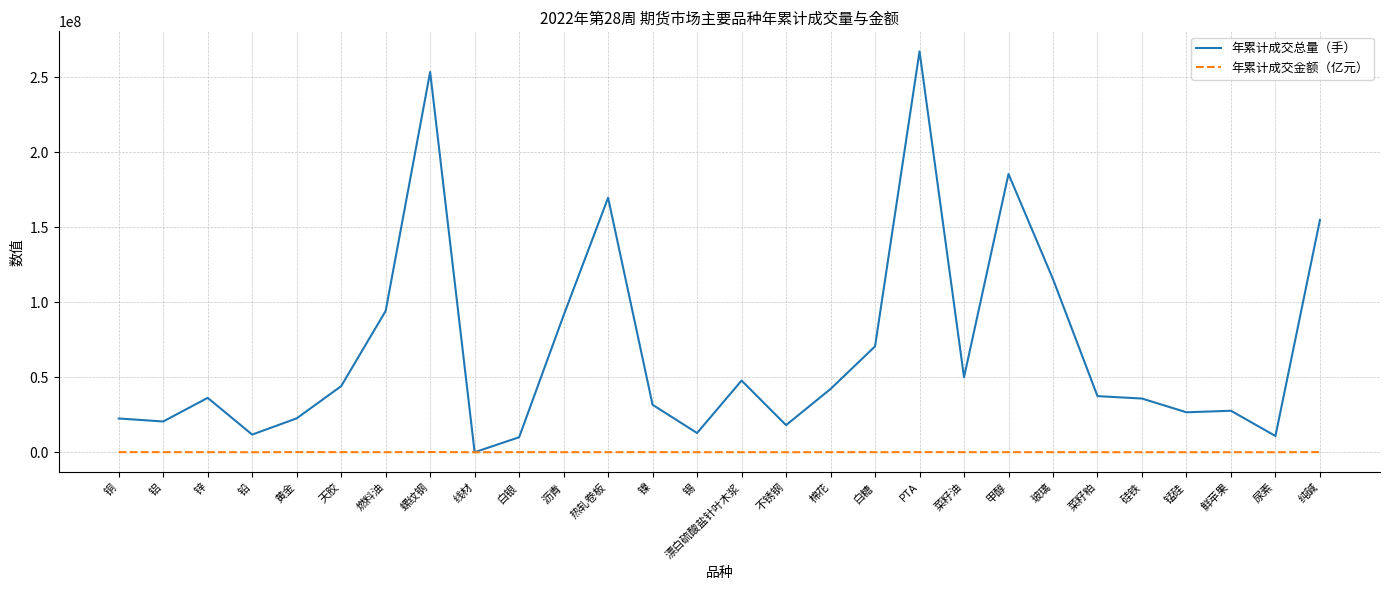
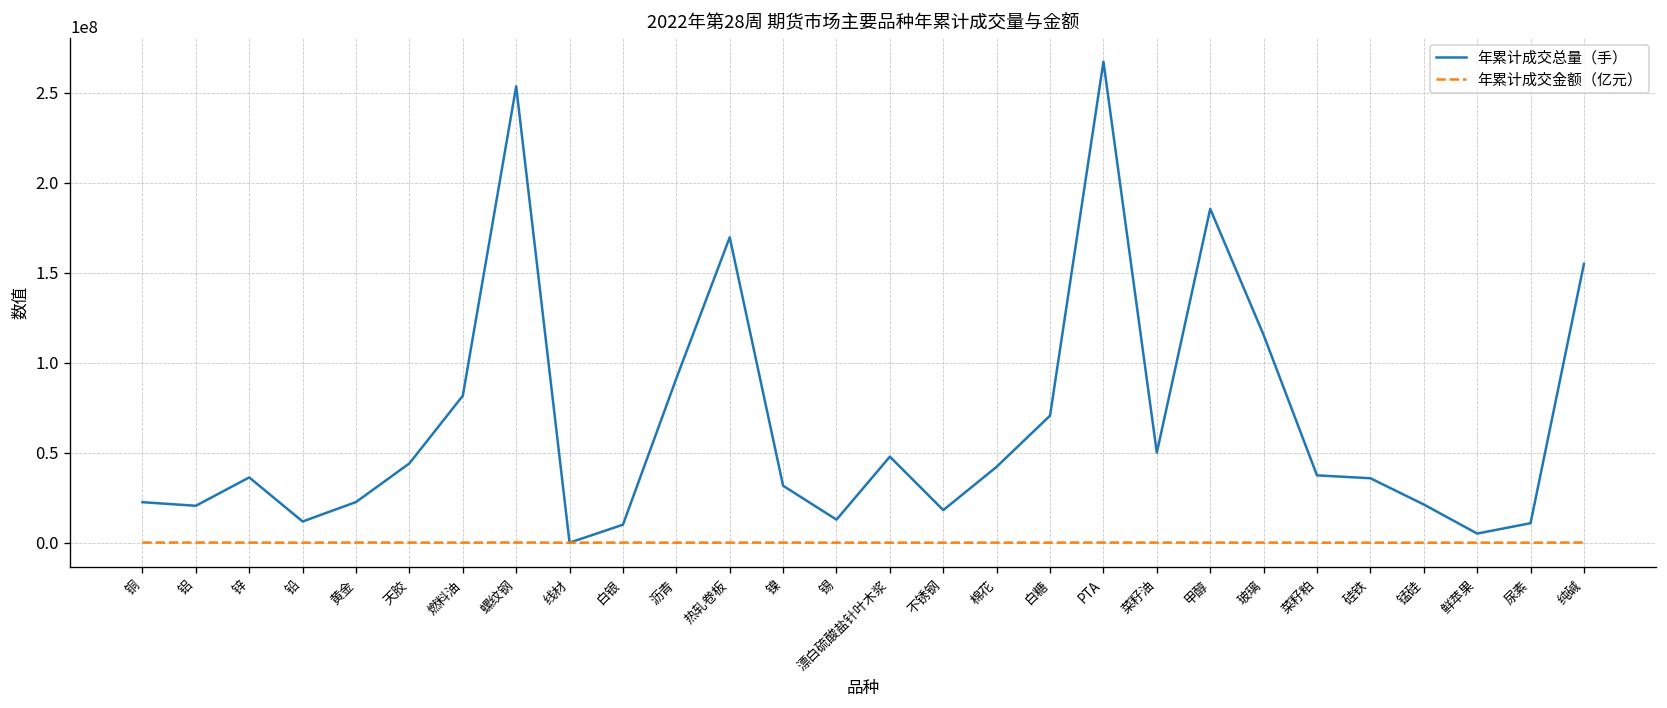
年累计成交总量（手）, 燃料油: 94000000 -> 82000000
年累计成交总量（手）, 锰硅: 27000000 -> 21000000
年累计成交总量（手）, 鲜苹果: 28000000 -> 5000000
